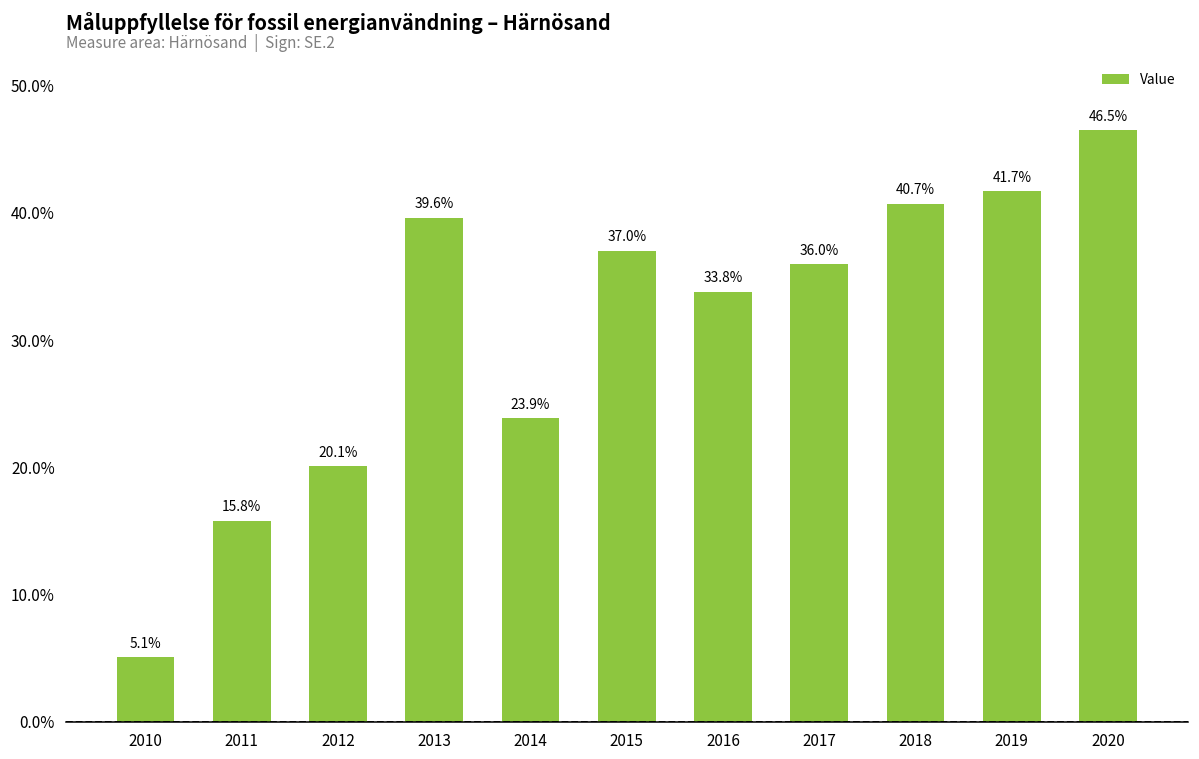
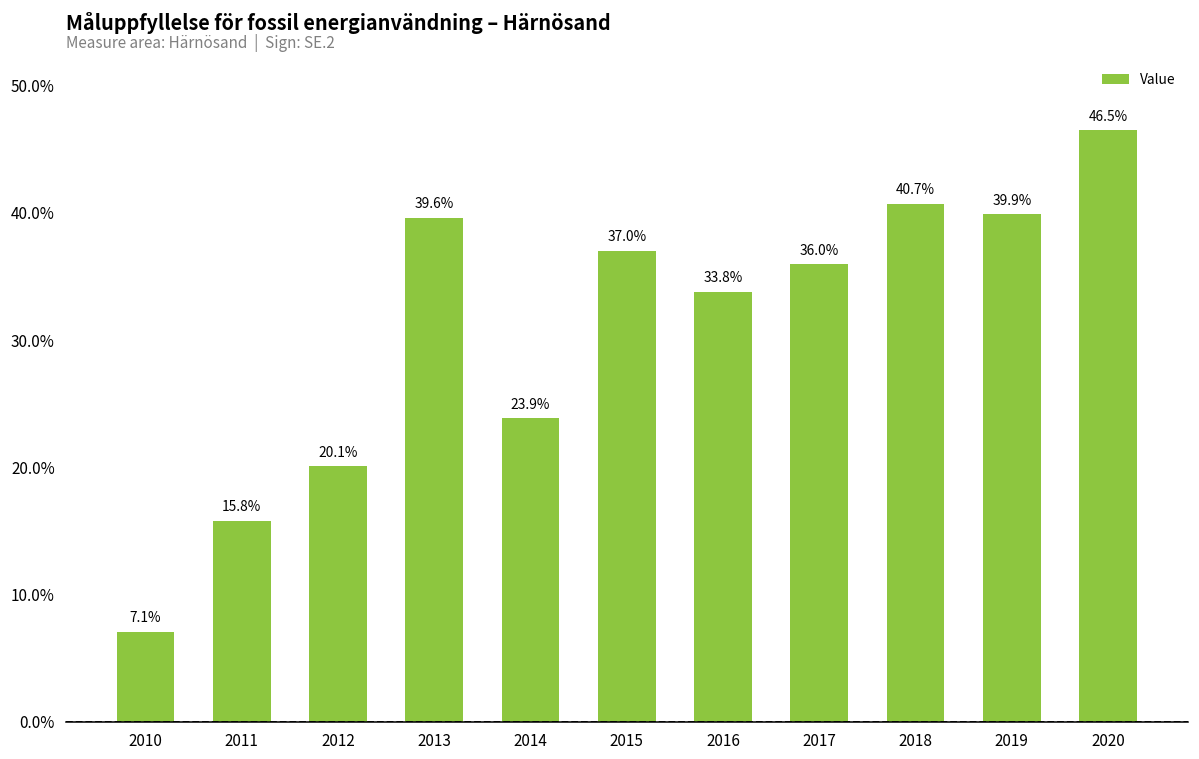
2010: 5.1% -> 7.1%
2019: 41.7% -> 39.9%
